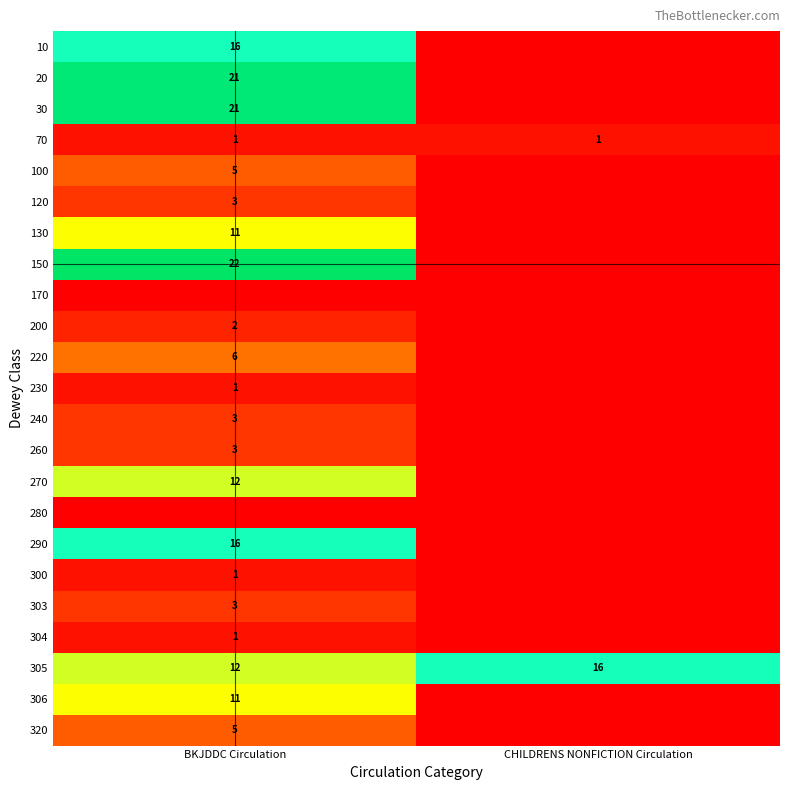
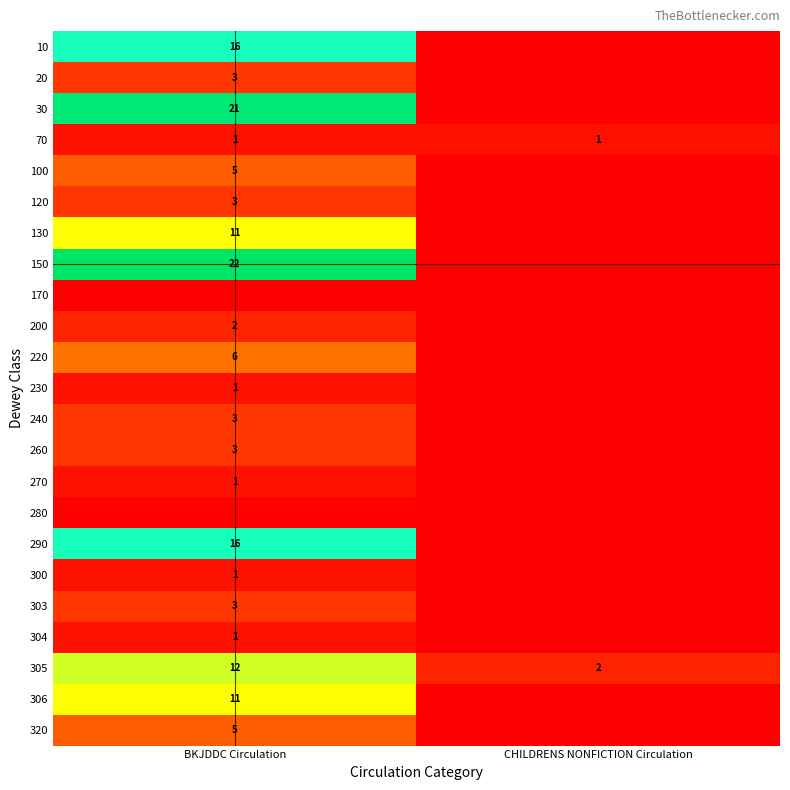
20, BKJDDC Circulation: 21 -> 3
270, BKJDDC Circulation: 12 -> 1
305, CHILDRENS NONFICTION Circulation: 16 -> 2
